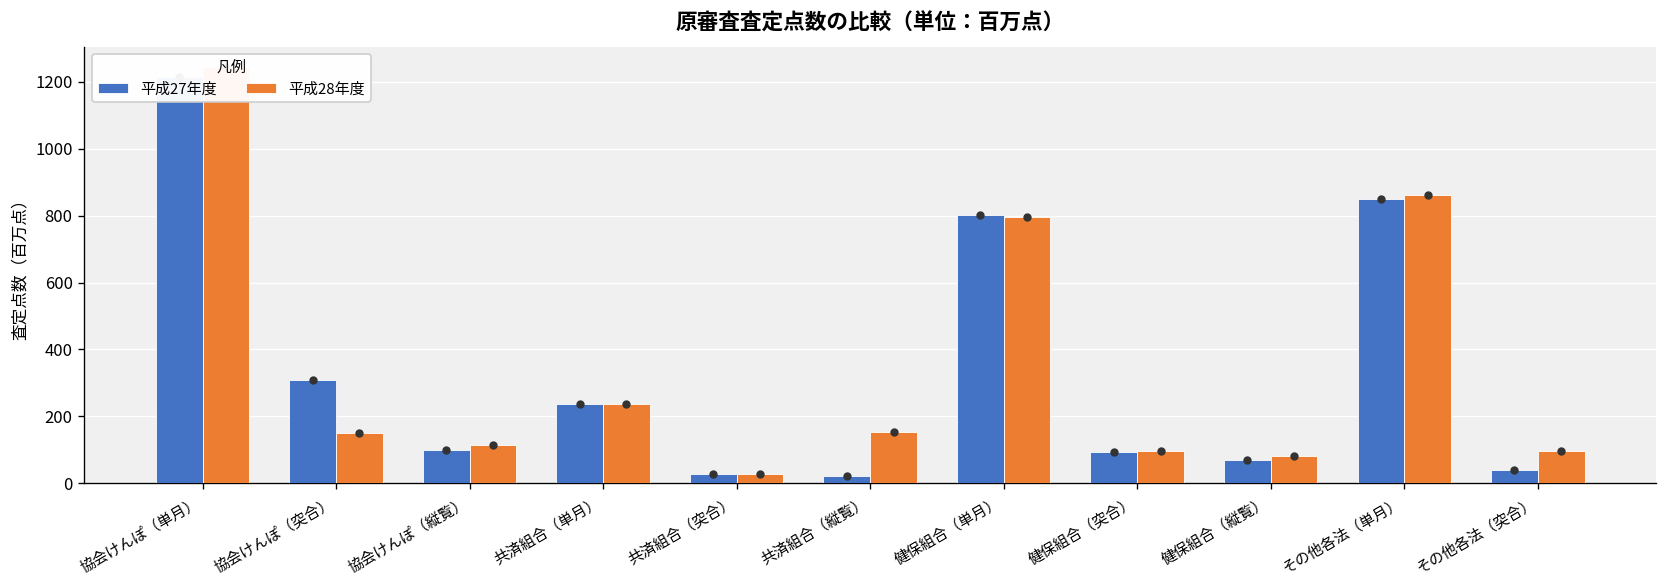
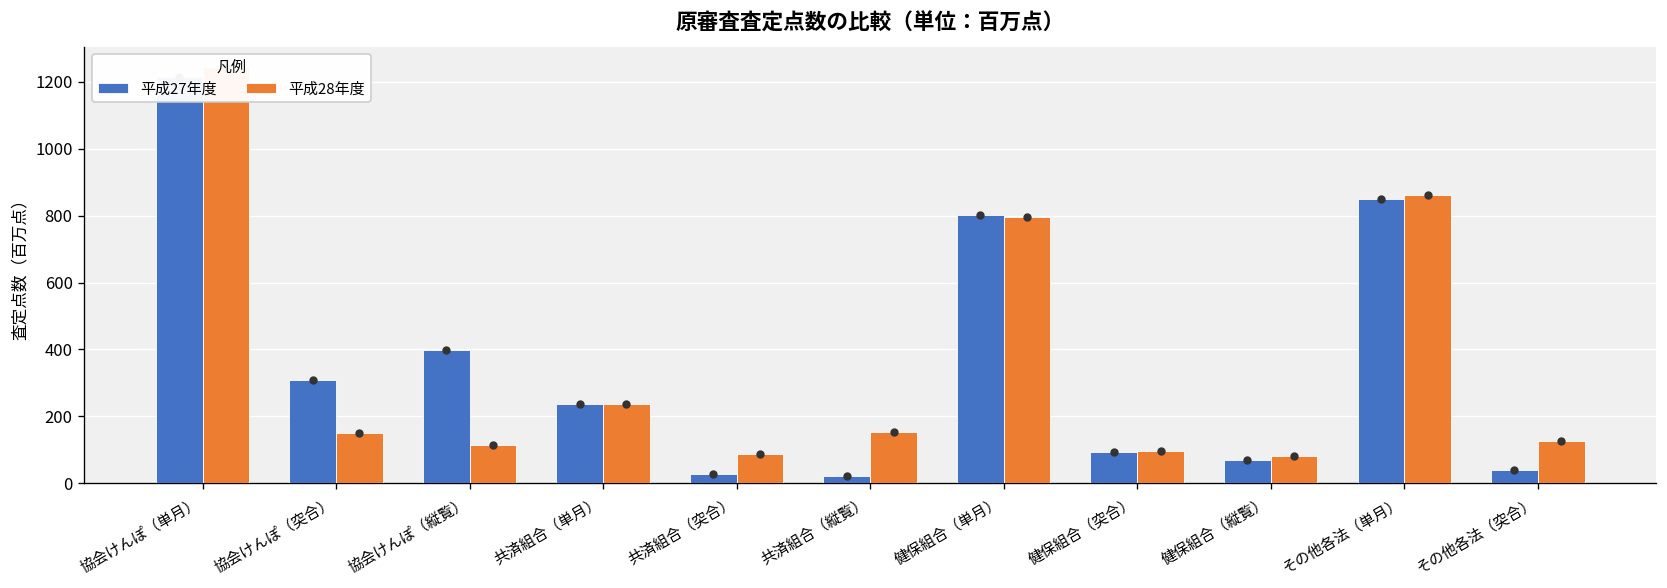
平成27年度, 協会けんぽ（縦覧）: 100 -> 400
平成28年度, 共済組合（突合）: 30 -> 90
平成28年度, その他各法（突合）: 100 -> 130
